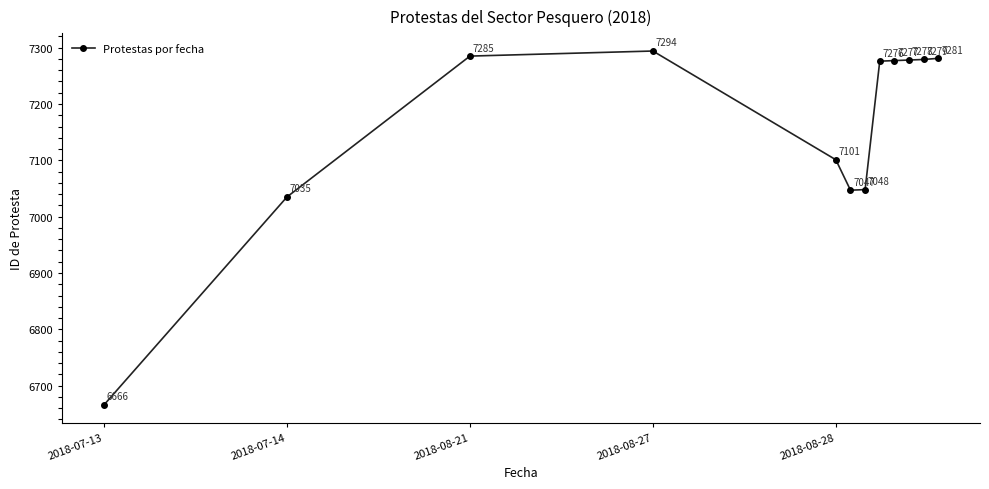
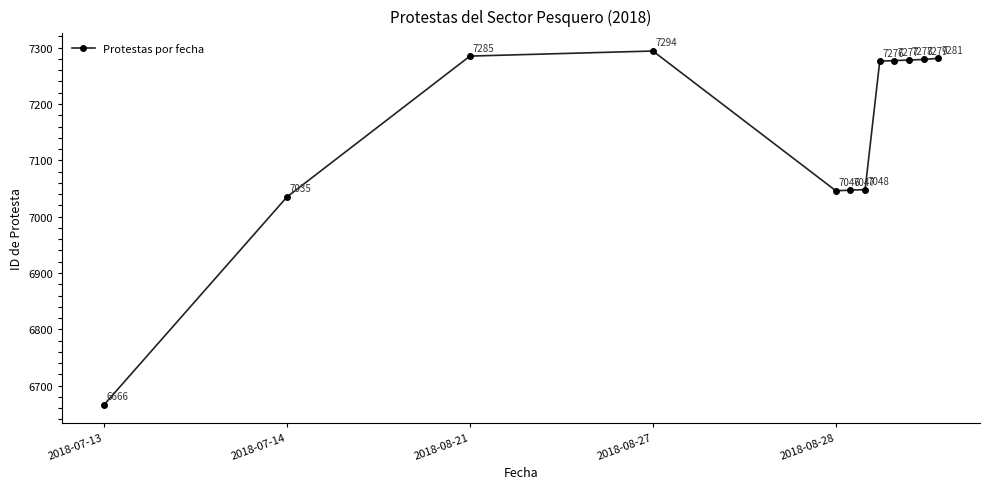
2018-08-28: 7101 -> 7046
